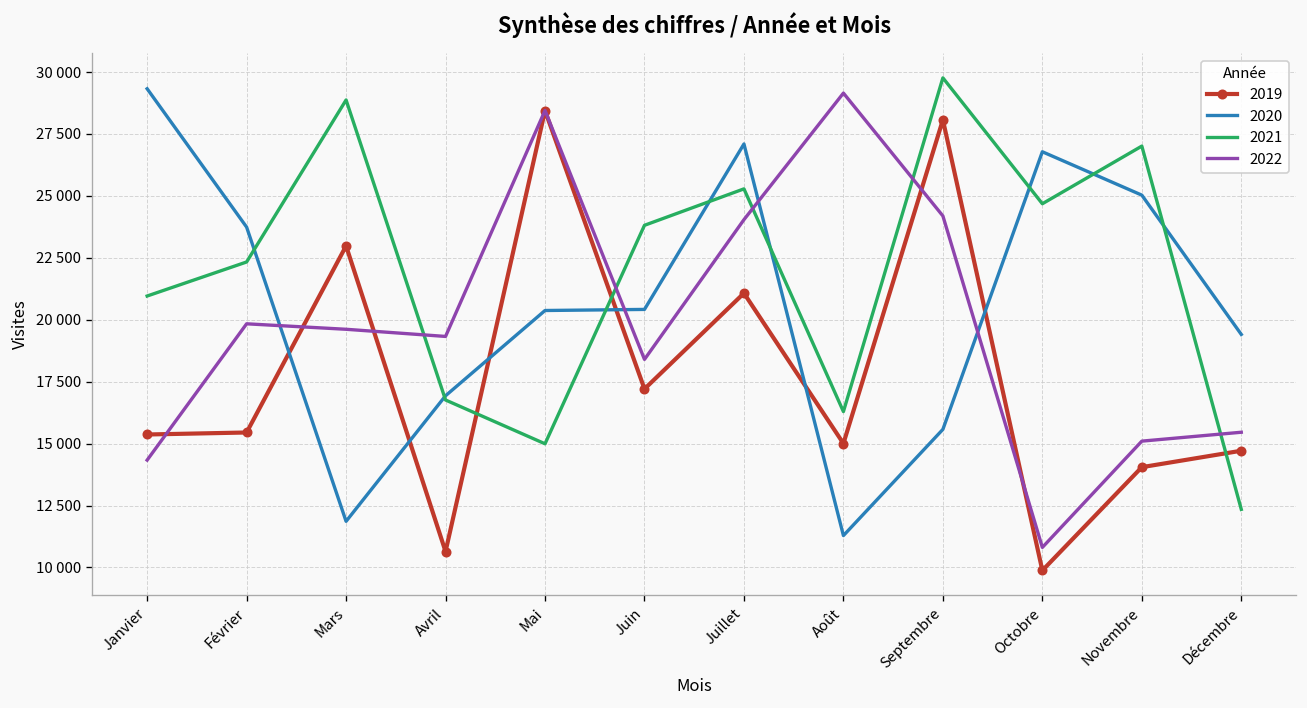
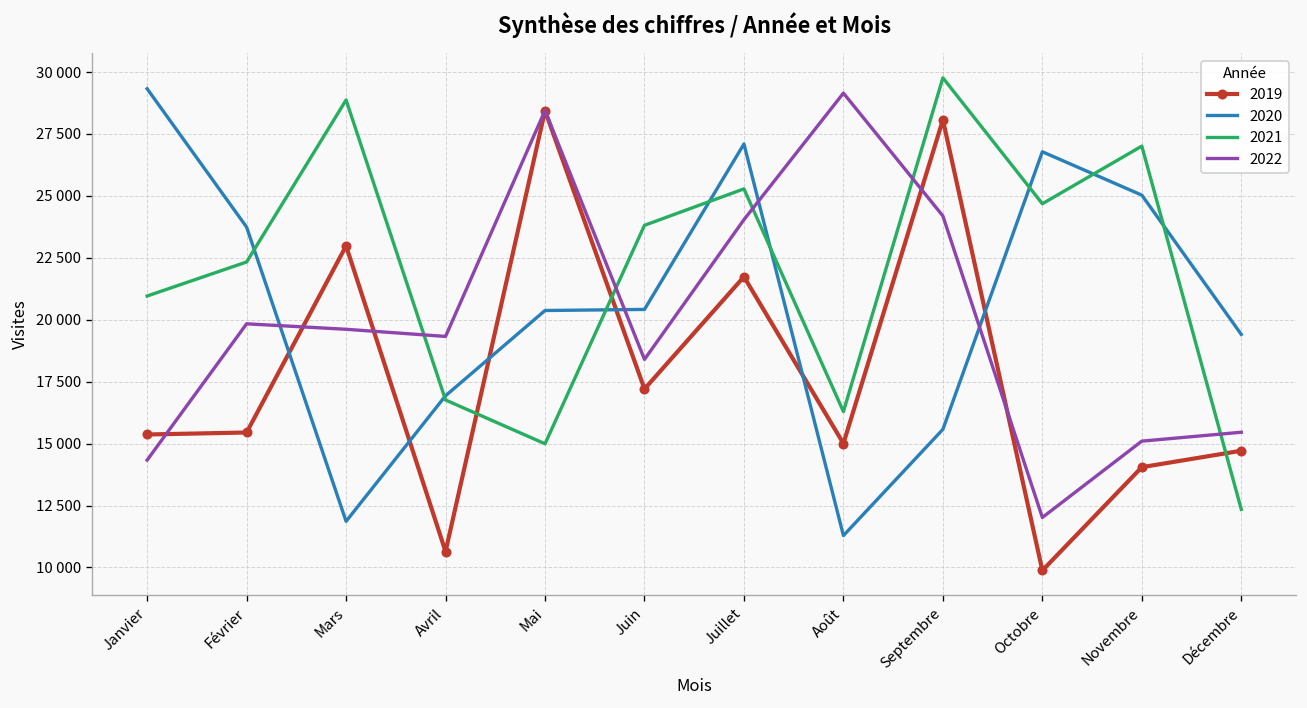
2019, Juillet: 21100 -> 21700
2022, Octobre: 10800 -> 12000
